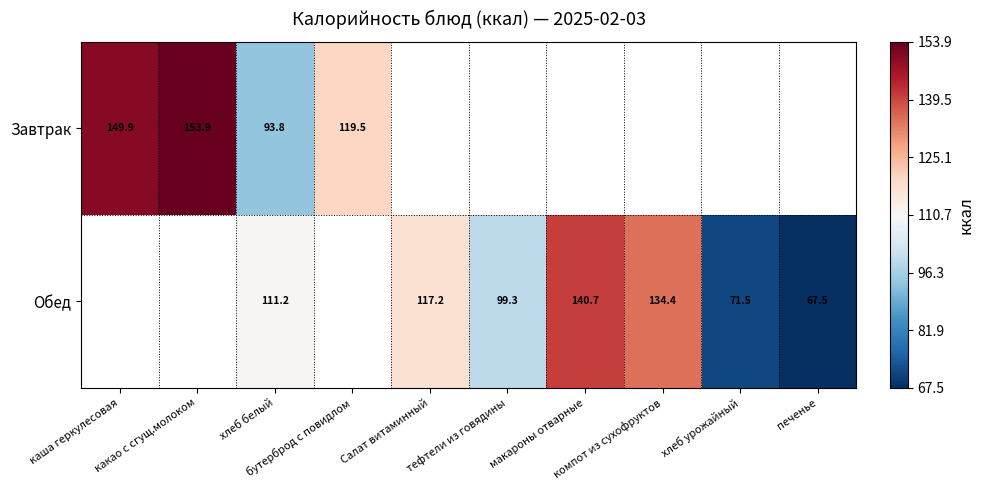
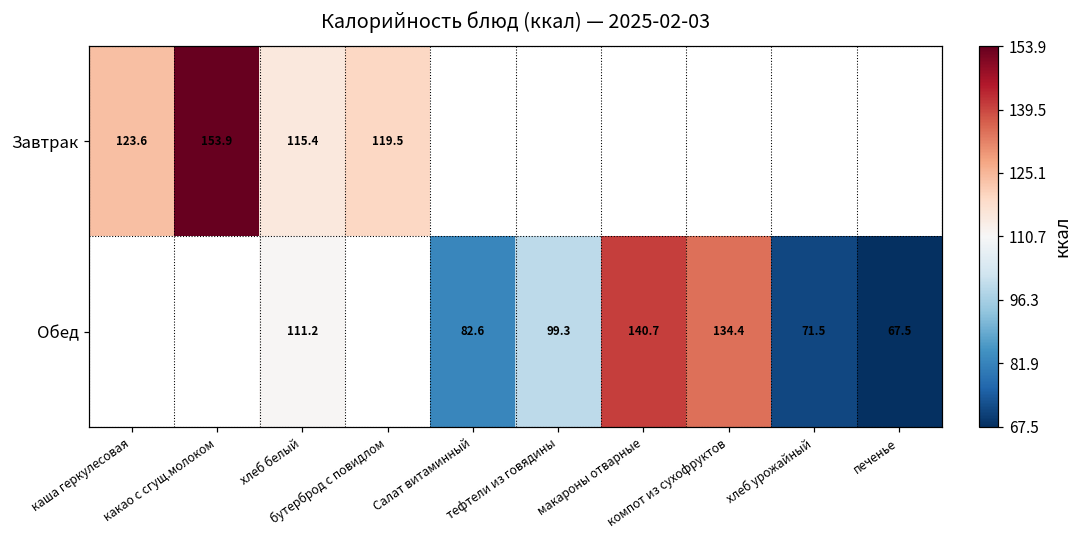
Завтрак, каша геркулесовая: 149.9 -> 123.6
Завтрак, хлеб белый: 93.8 -> 115.4
Обед, Салат витаминный: 117.2 -> 82.6
